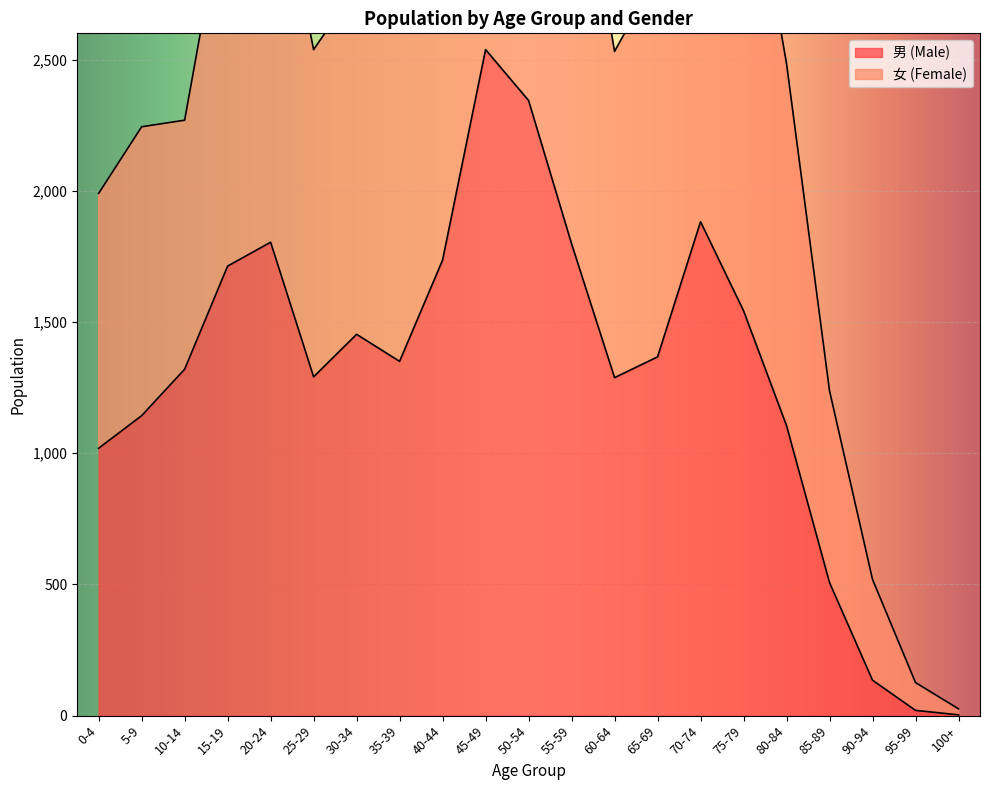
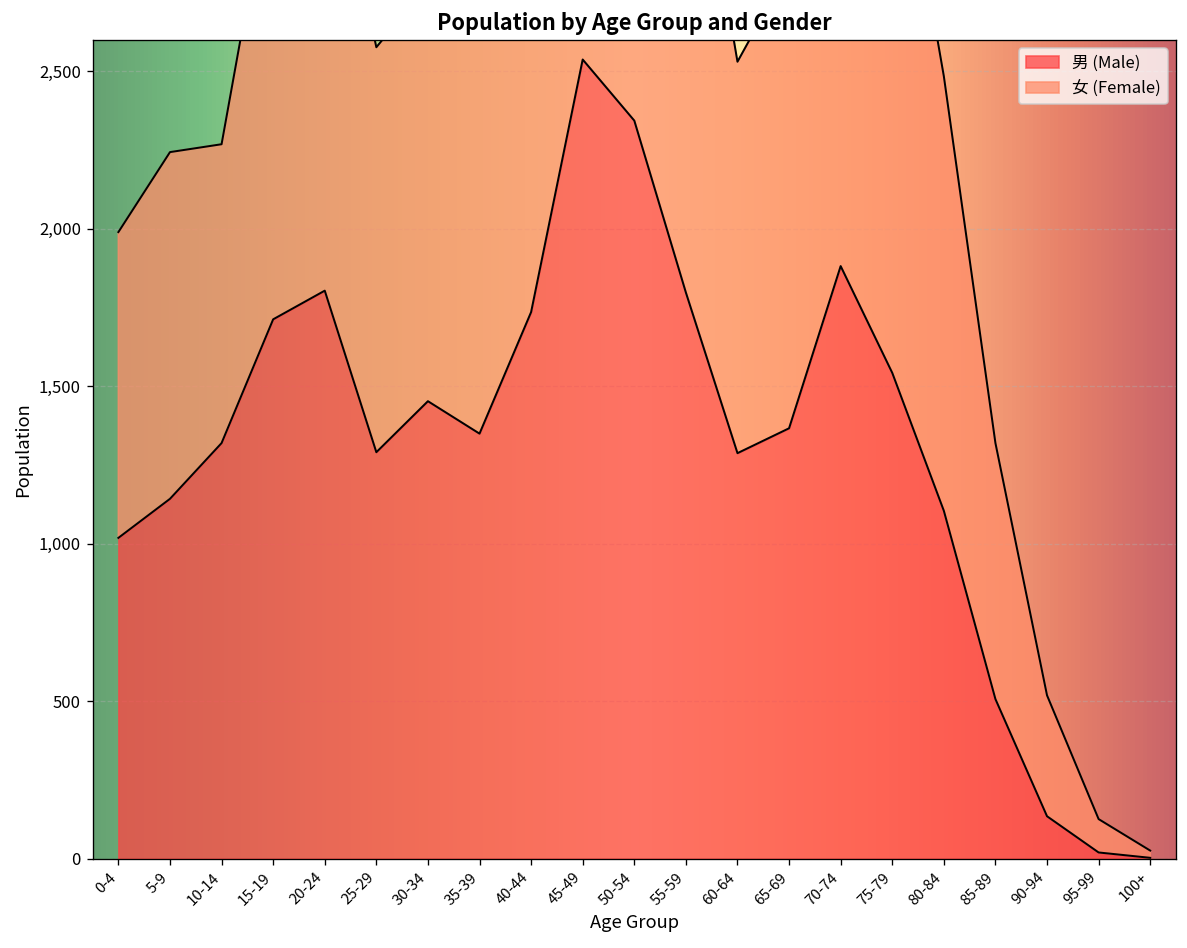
女 (Female), 25-29: 1,250 -> 1,290
女 (Female), 85-89: 730 -> 810
